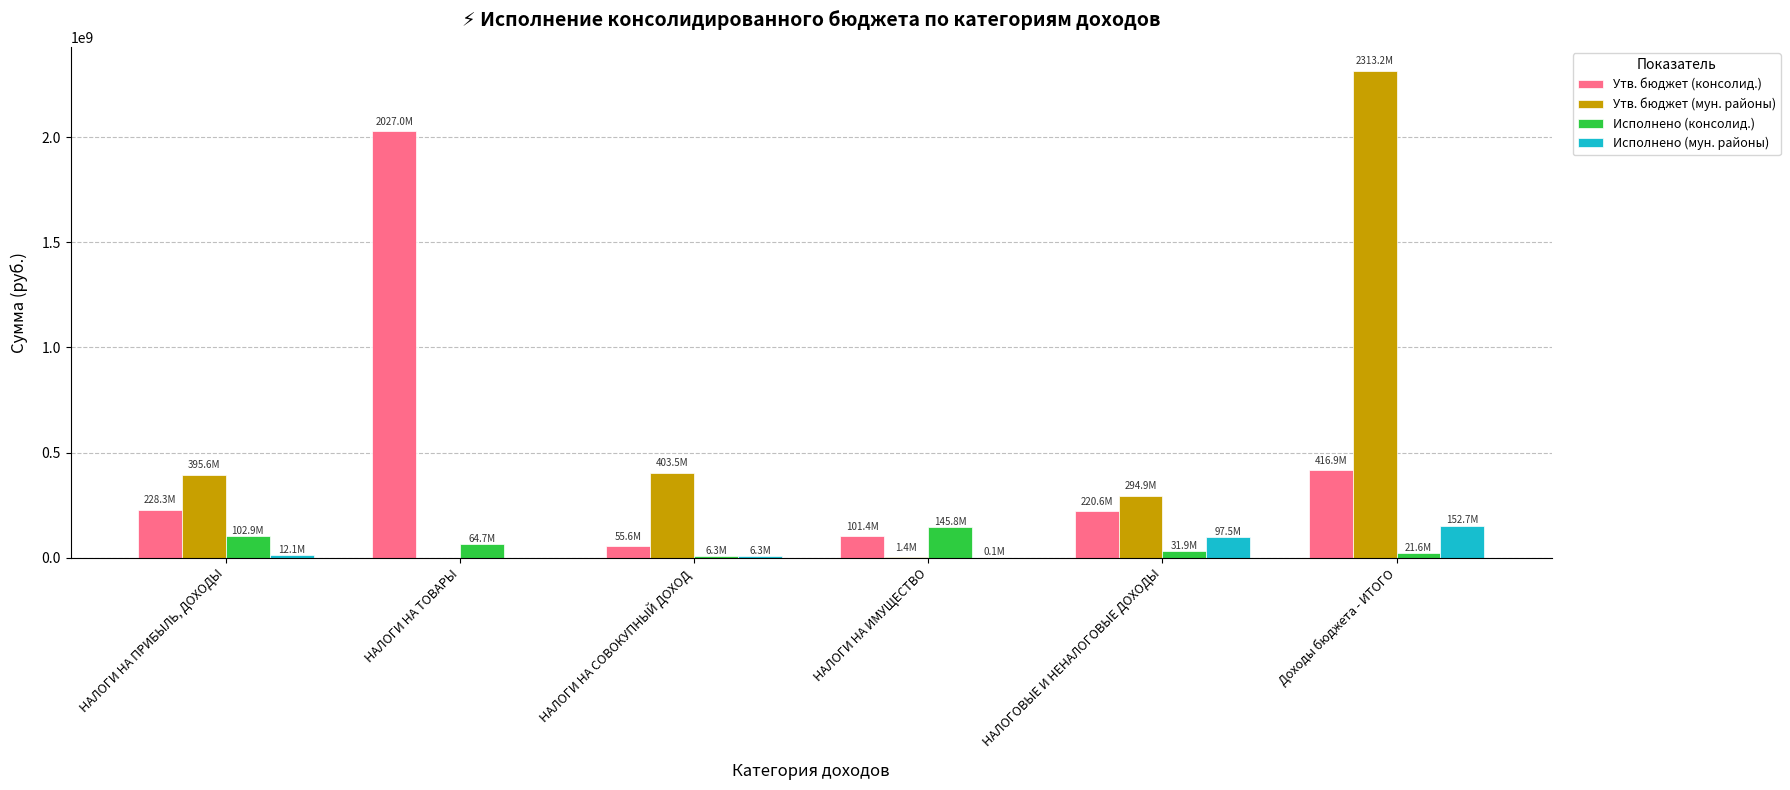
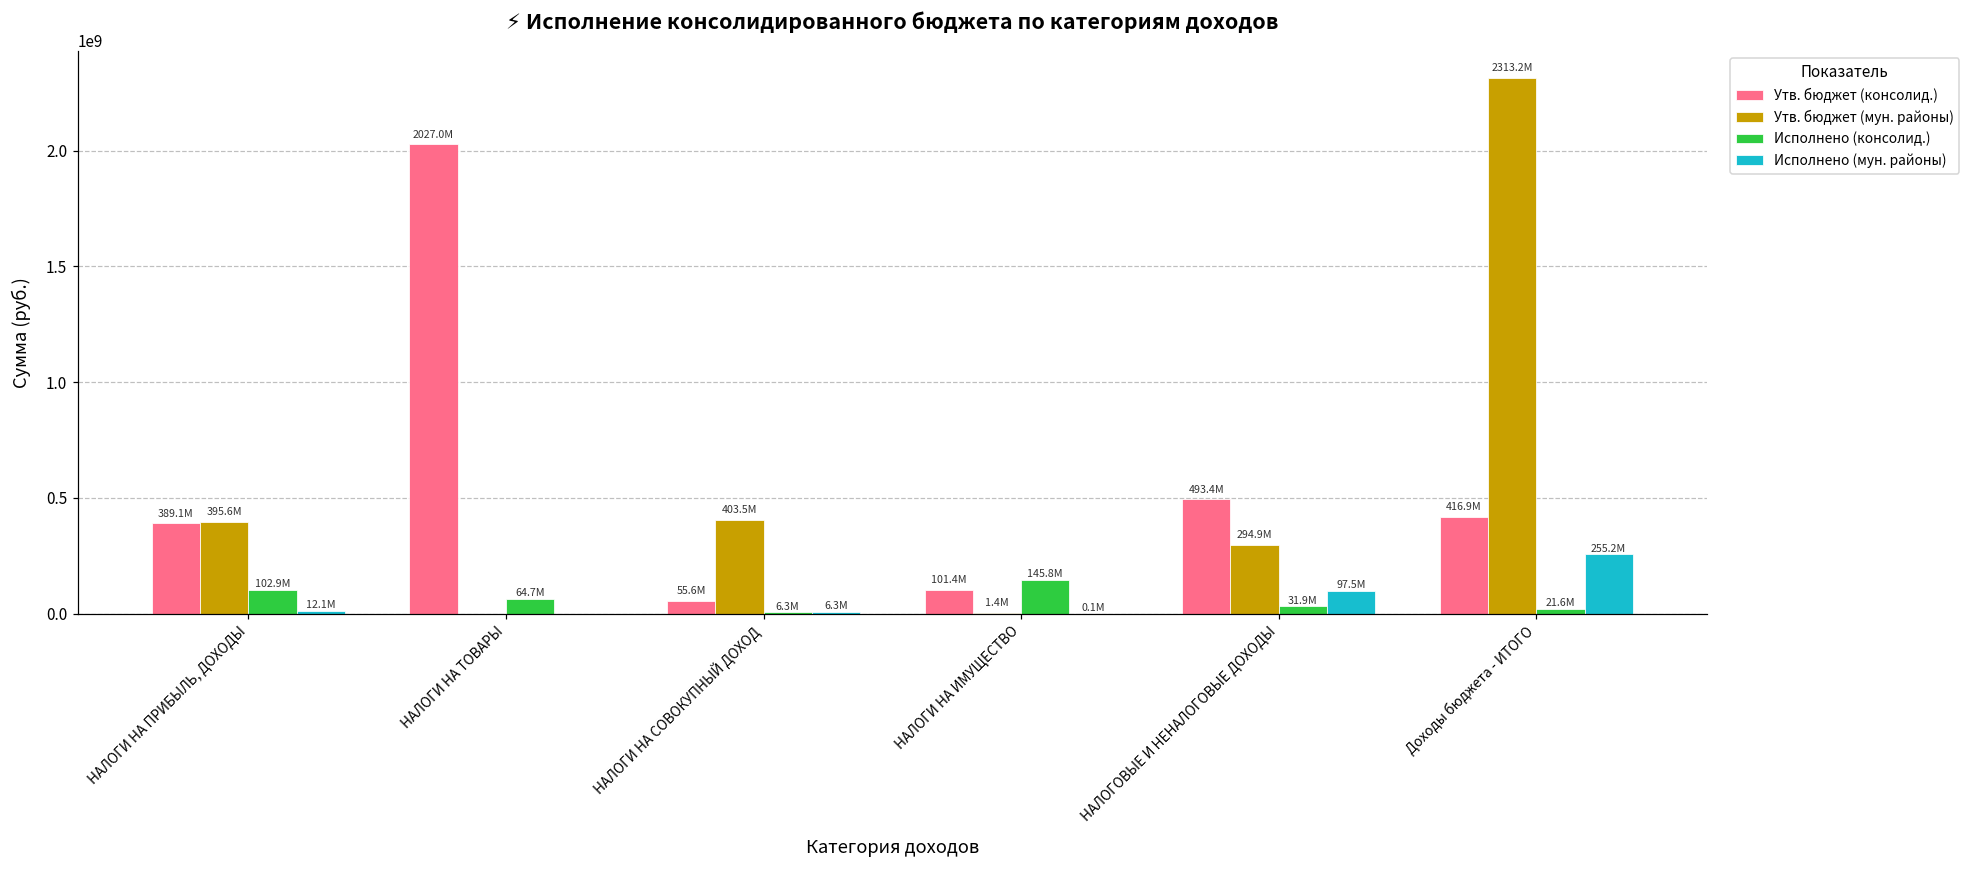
Утв. бюджет (консолид.), НАЛОГИ НА ПРИБЫЛЬ, ДОХОДЫ: 228.3M -> 389.1M
Утв. бюджет (консолид.), НАЛОГОВЫЕ И НЕНАЛОГОВЫЕ ДОХОДЫ: 220.6M -> 493.4M
Исполнено (мун. районы), Доходы бюджета - ИТОГО: 152.7M -> 255.2M
